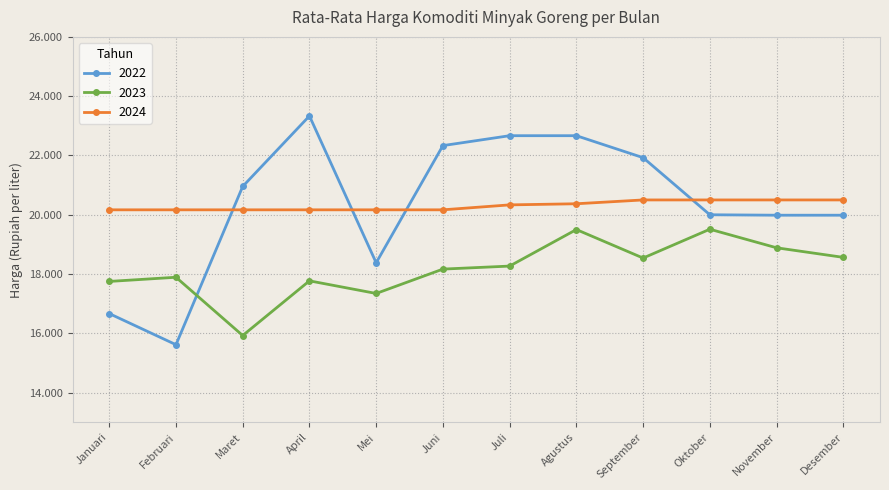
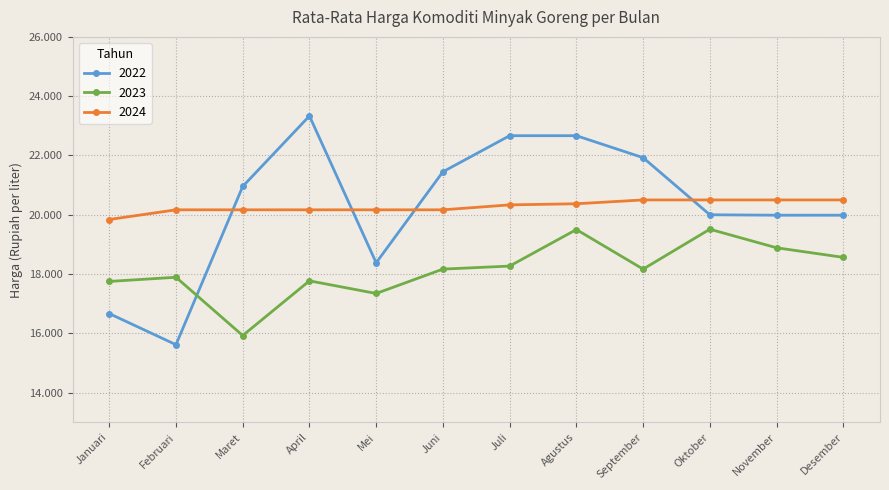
2024, Januari: 20.2 -> 19.8
2022, Juni: 22.3 -> 21.5
2023, September: 18.5 -> 18.2
